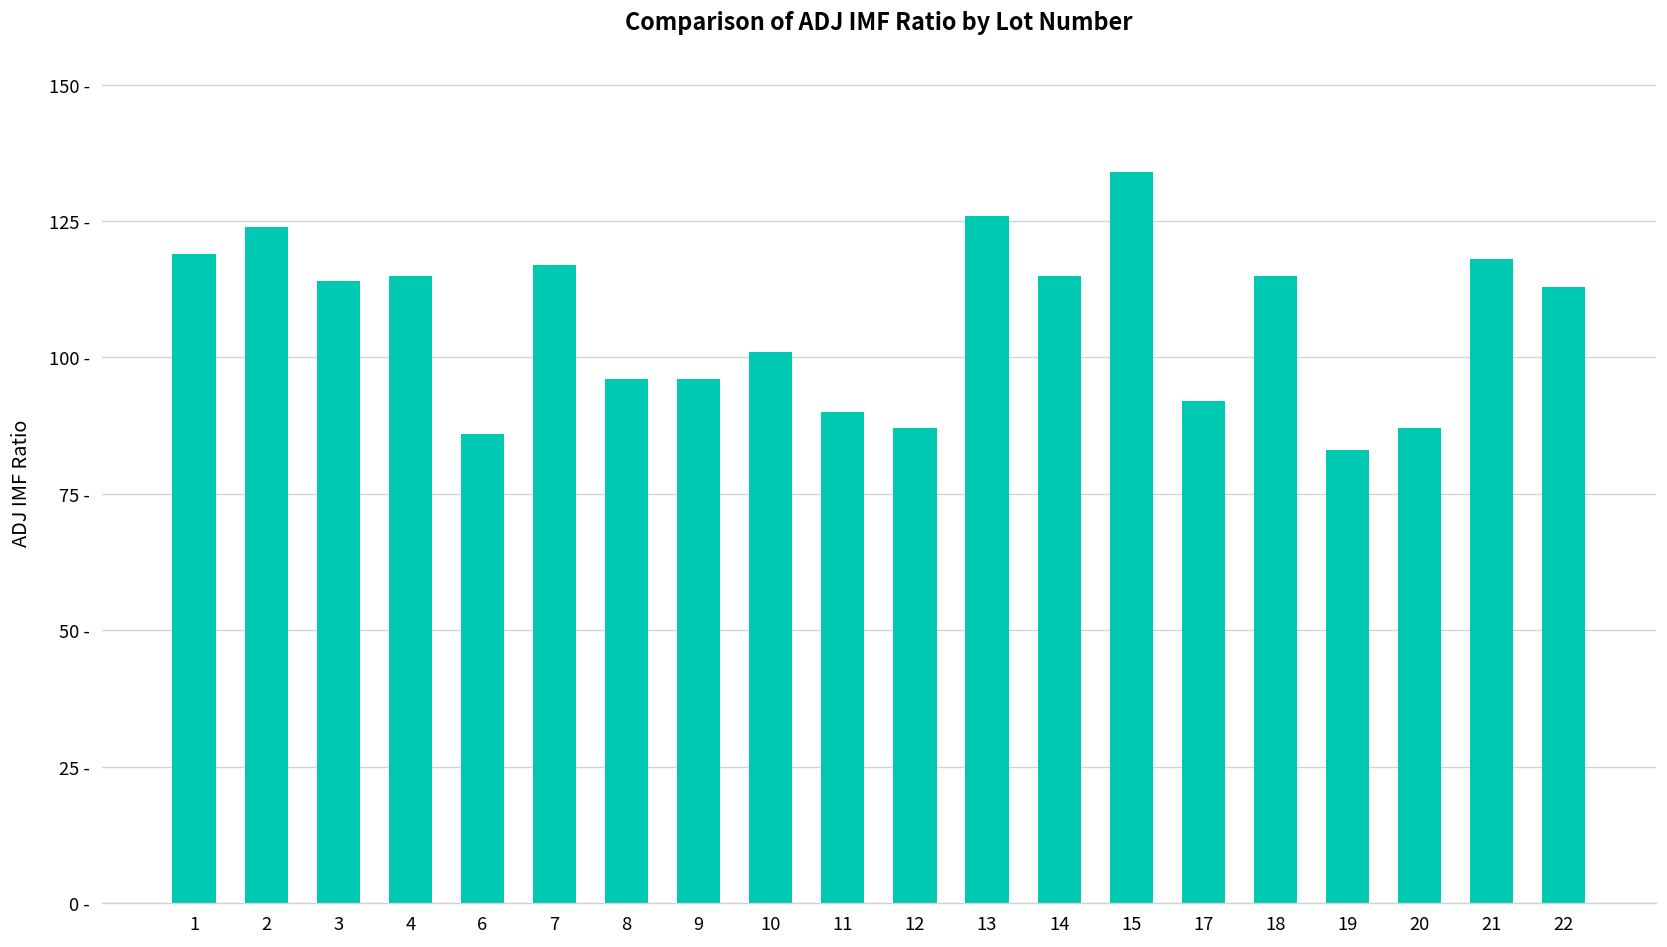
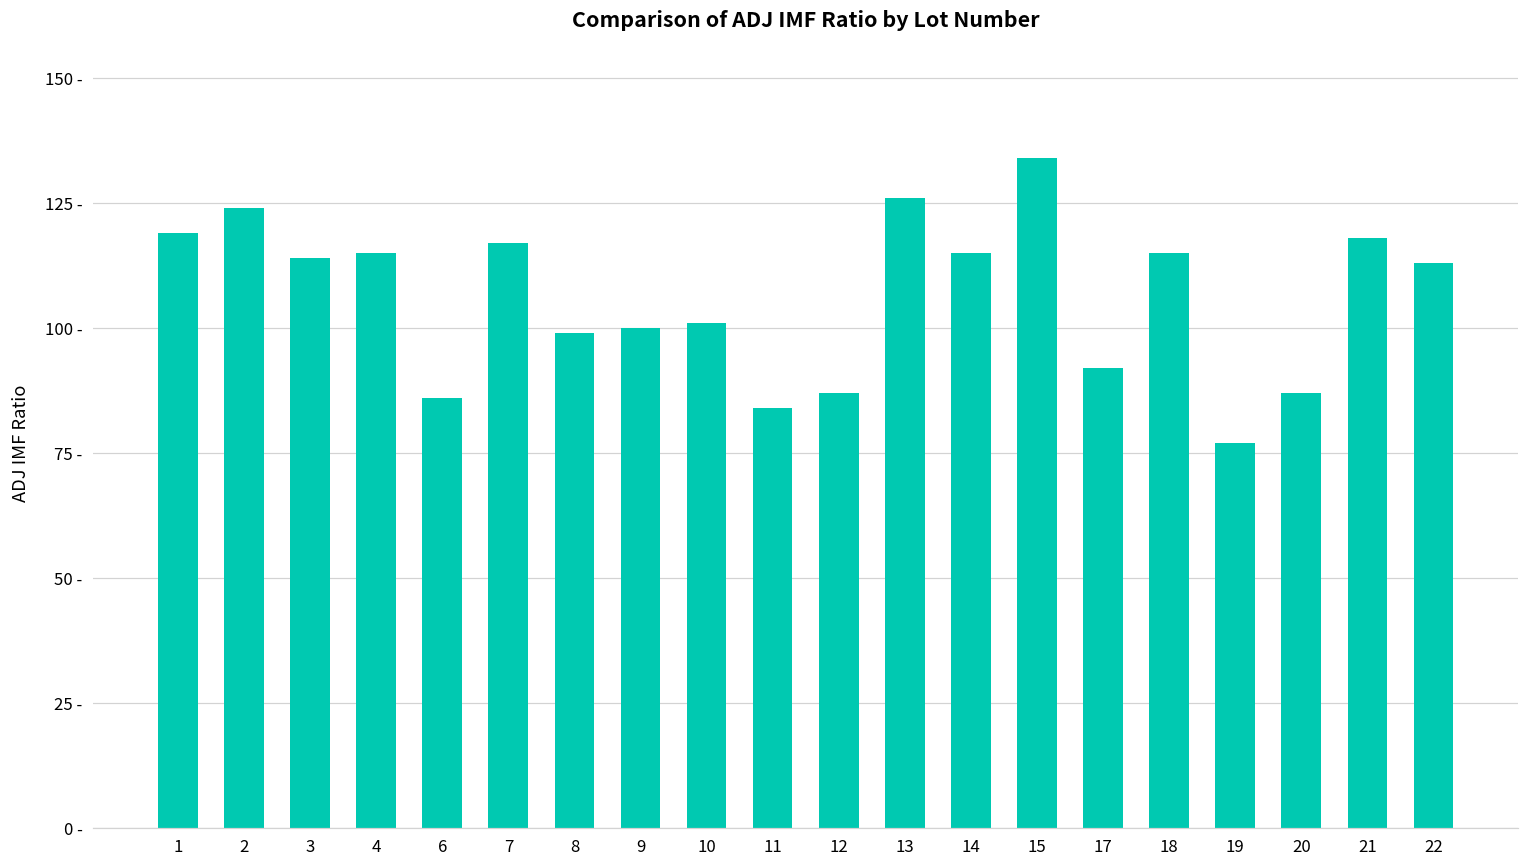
8: 96 - -> 99 -
9: 96 - -> 100 -
11: 90 - -> 84 -
19: 83 - -> 77 -
